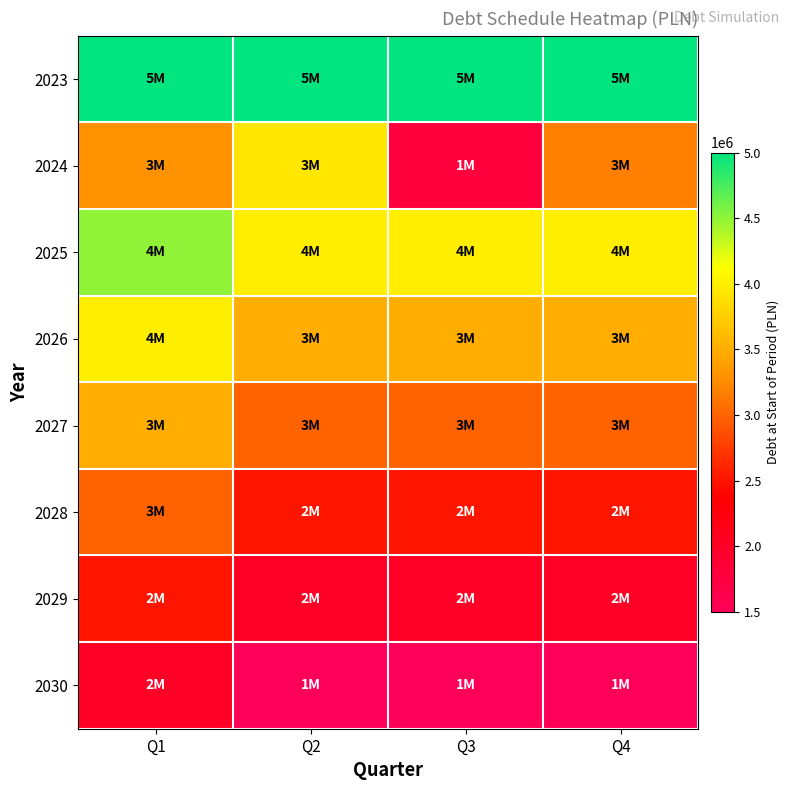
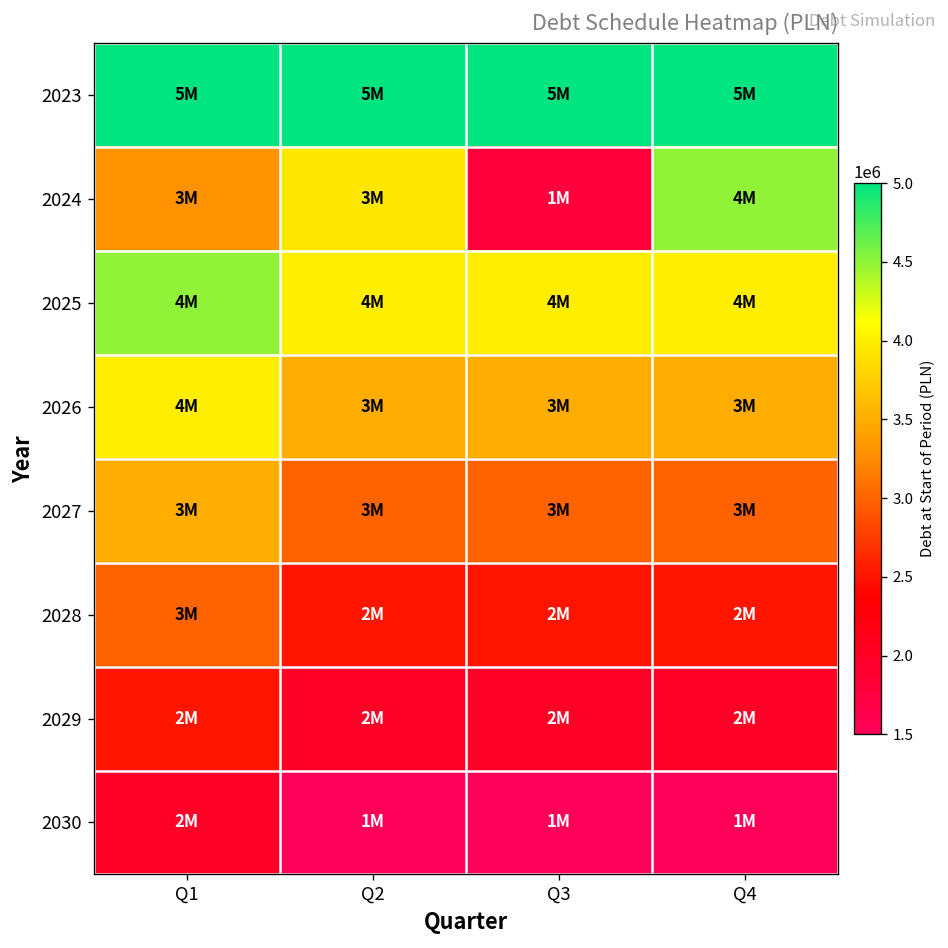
2024, Q4: 3M -> 4M
